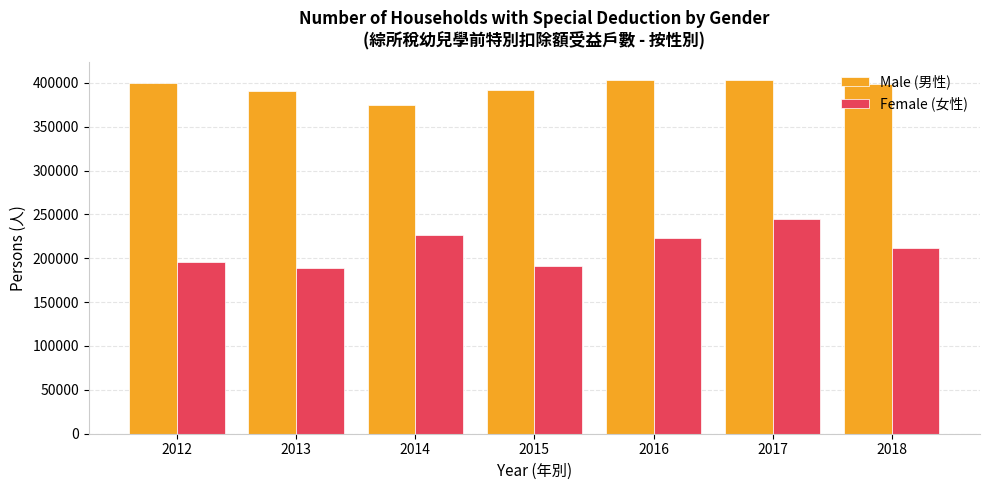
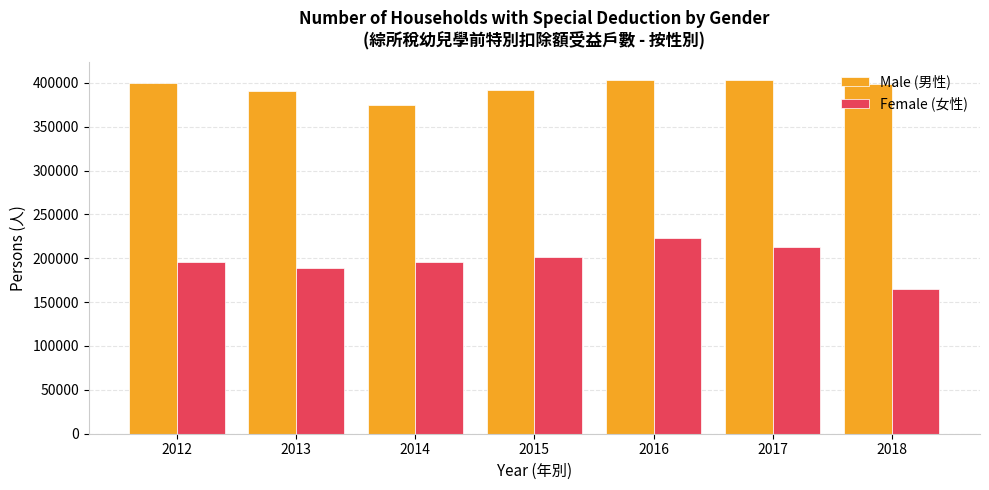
Female (女性), 2014: 230000 -> 200000
Female (女性), 2015: 190000 -> 200000
Female (女性), 2017: 240000 -> 210000
Female (女性), 2018: 210000 -> 160000
